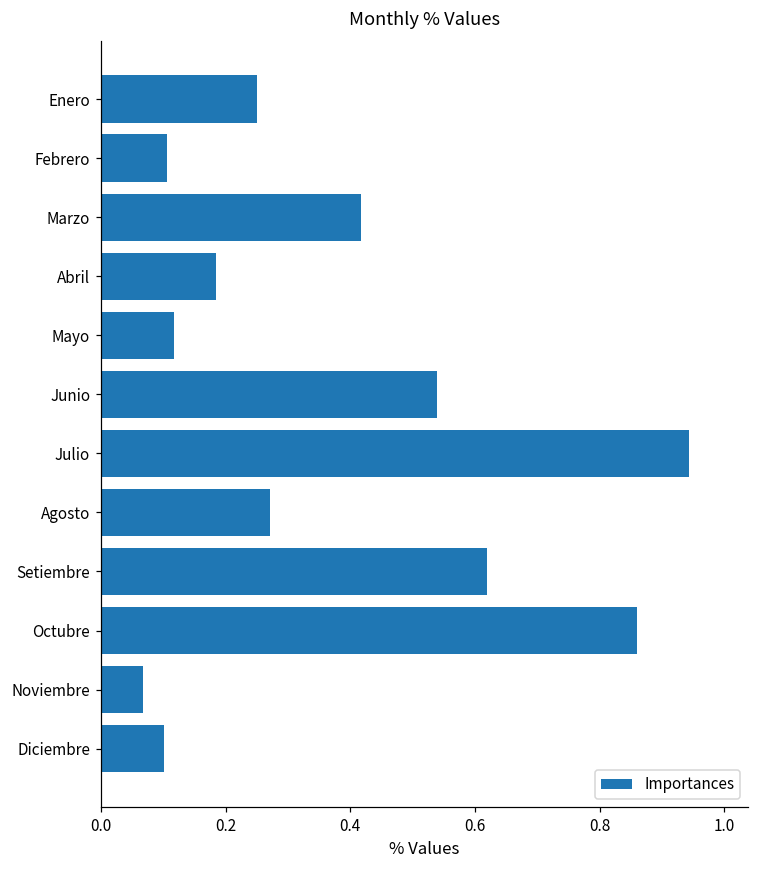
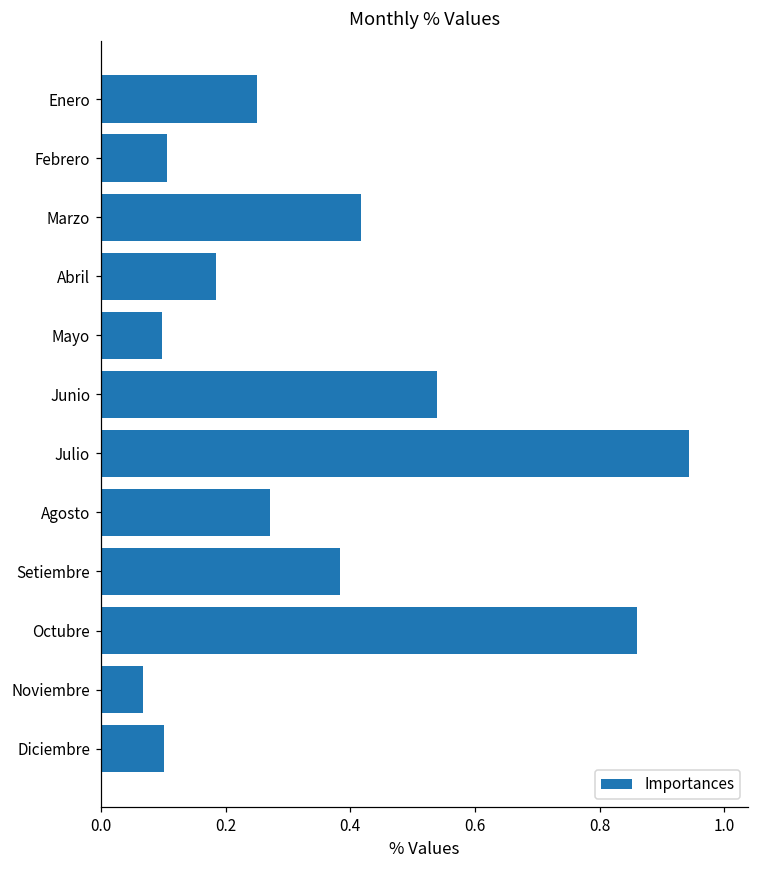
Mayo: 0.12 -> 0.10
Setiembre: 0.62 -> 0.38
